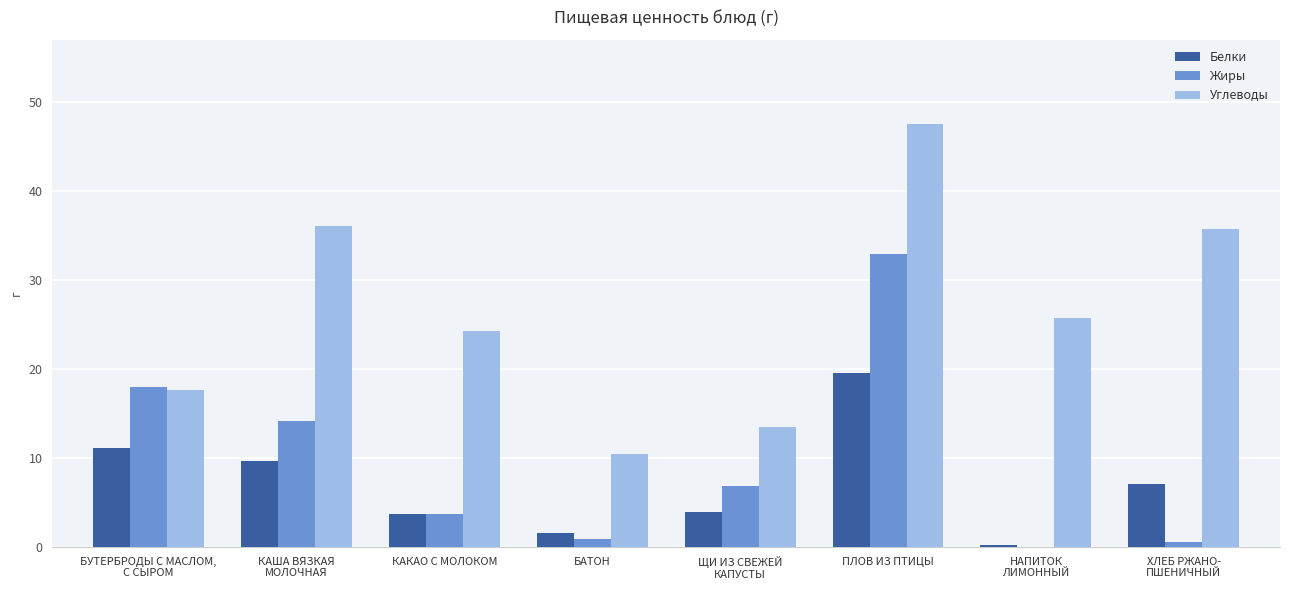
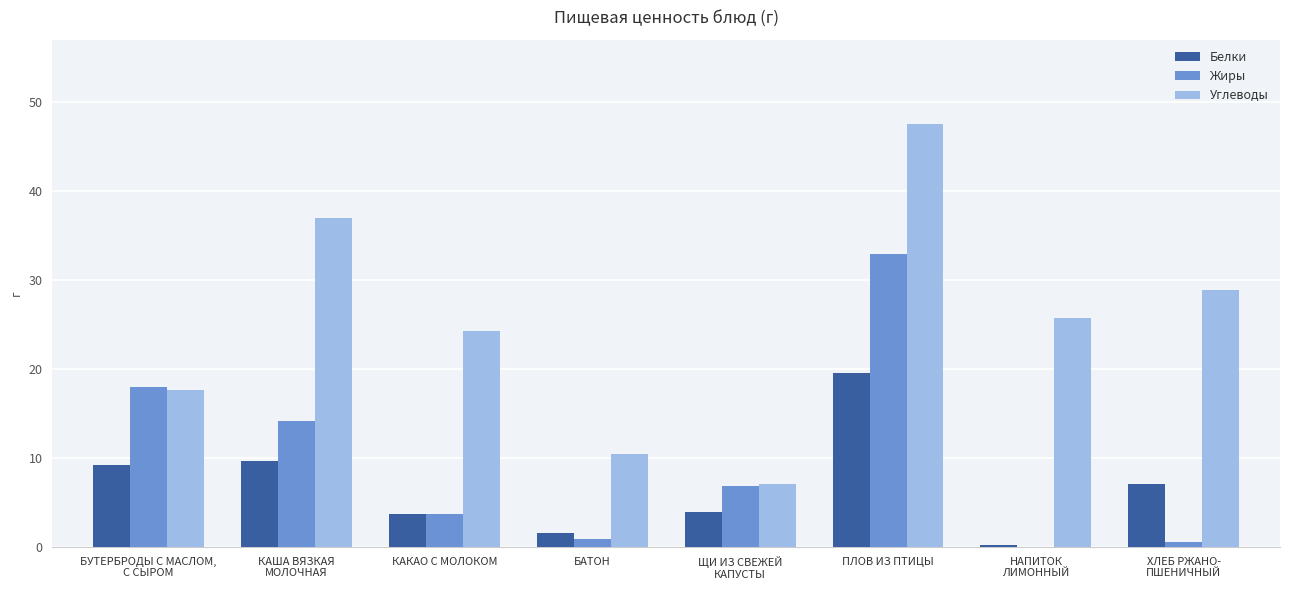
Белки, БУТЕРБРОДЫ С МАСЛОМ, С СЫРОМ: 11 -> 9
Углеводы, КАША ВЯЗКАЯ МОЛОЧНАЯ: 36 -> 37
Углеводы, ЩИ ИЗ СВЕЖЕЙ КАПУСТЫ: 13 -> 7
Углеводы, ХЛЕБ РЖАНО- ПШЕНИЧНЫЙ: 36 -> 29
